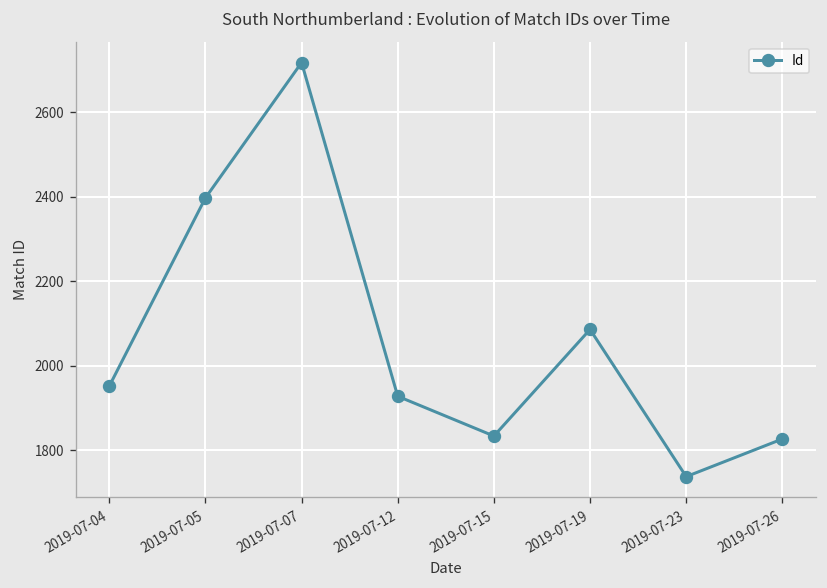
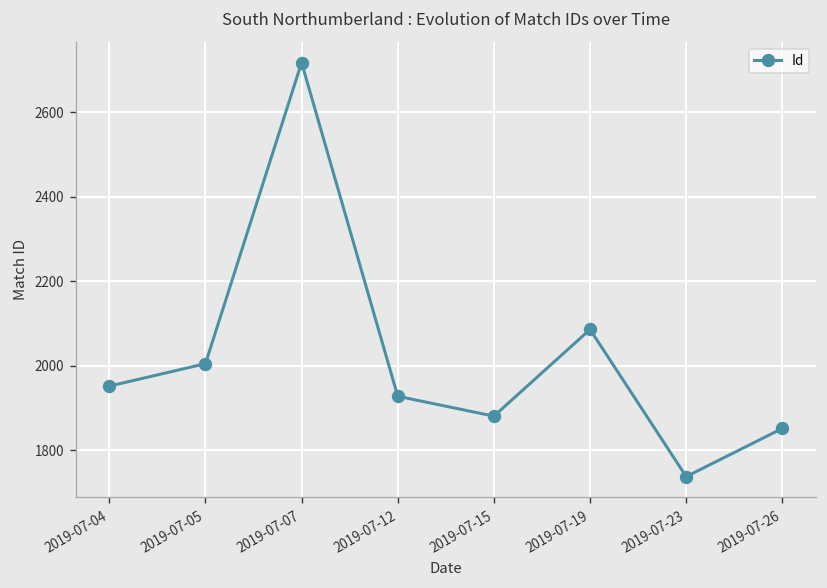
2019-07-05: 2400 -> 2010
2019-07-15: 1830 -> 1880
2019-07-26: 1830 -> 1850
